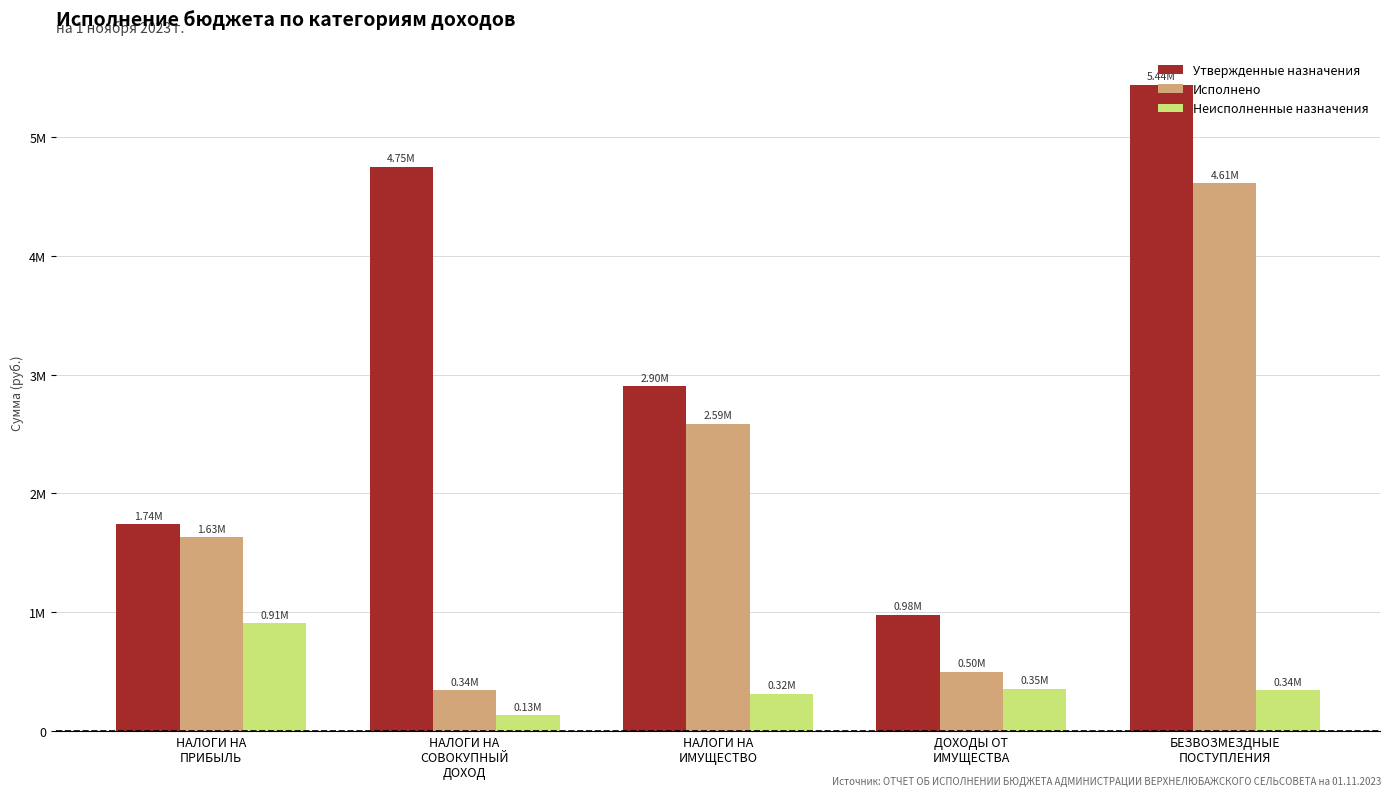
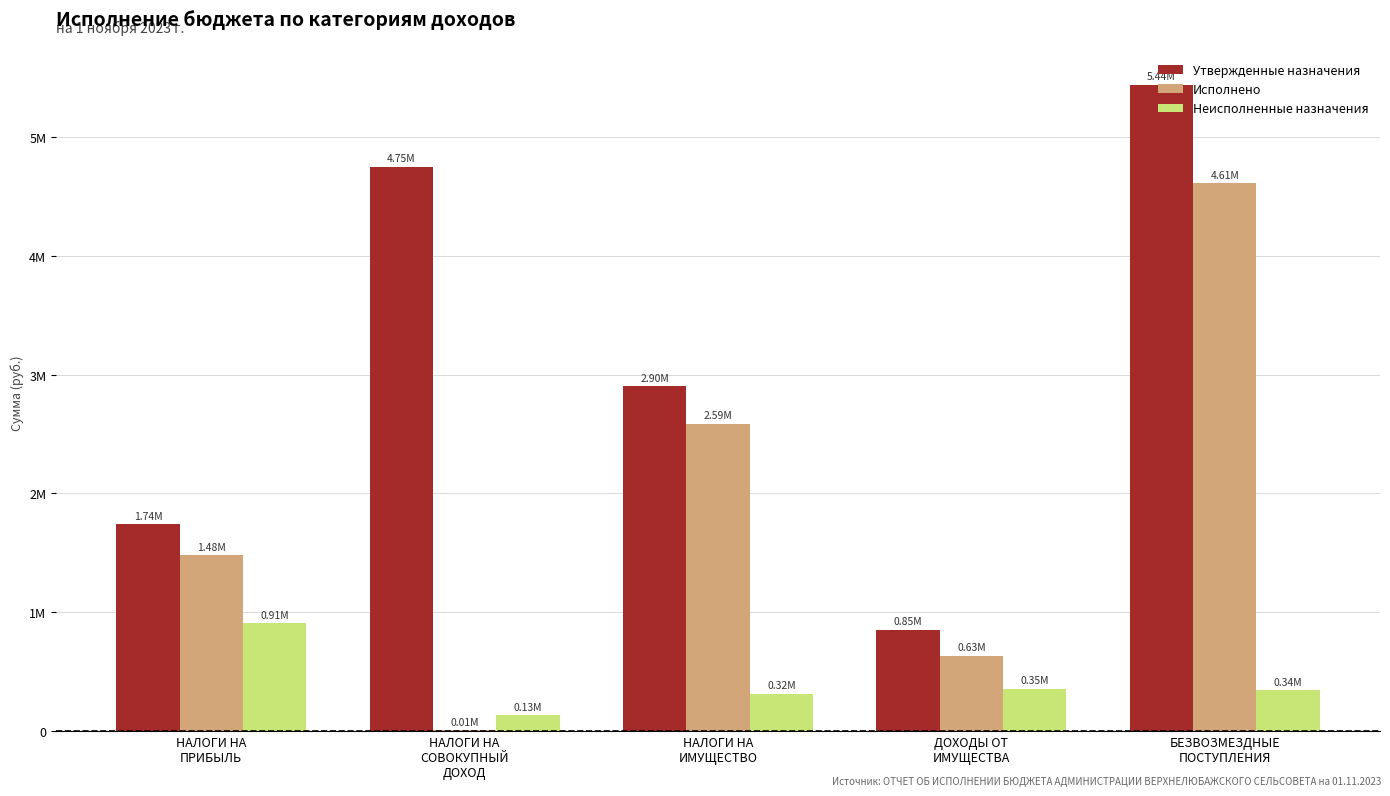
Исполнено, НАЛОГИ НА ПРИБЫЛЬ: 1.63M -> 1.48M
Исполнено, НАЛОГИ НА СОВОКУПНЫЙ ДОХОД: 0.34M -> 0.01M
Утвержденные назначения, ДОХОДЫ ОТ ИМУЩЕСТВА: 0.98M -> 0.85M
Исполнено, ДОХОДЫ ОТ ИМУЩЕСТВА: 0.50M -> 0.63M
